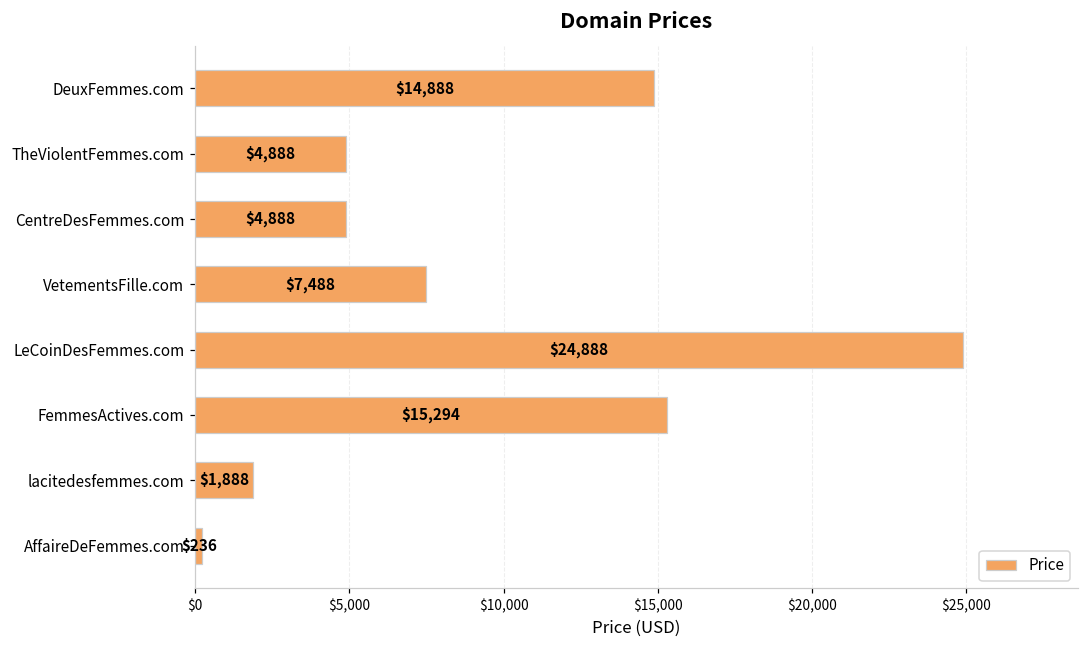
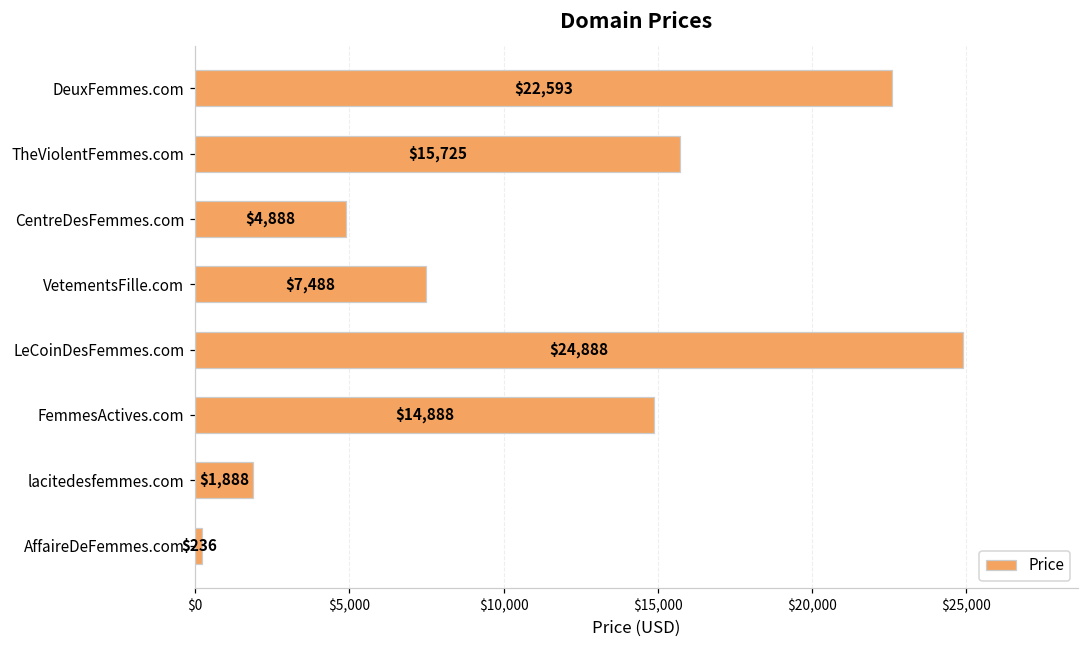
DeuxFemmes.com: $14,888 -> $22,593
TheViolentFemmes.com: $4,888 -> $15,725
FemmesActives.com: $15,294 -> $14,888
